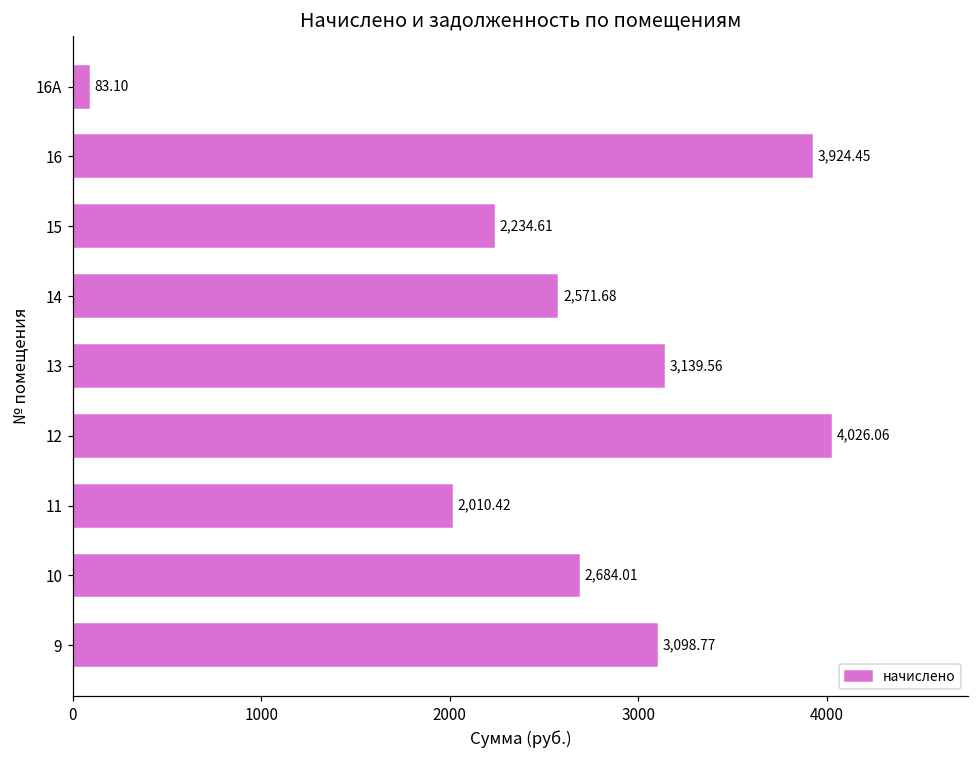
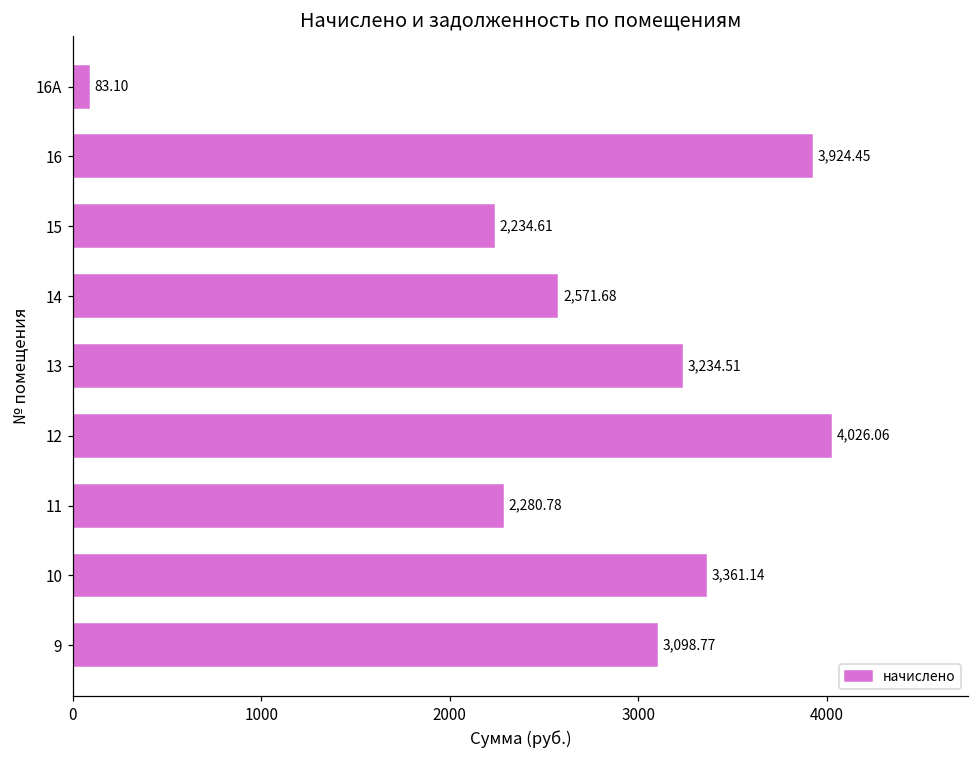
13: 3,139.56 -> 3,234.51
11: 2,010.42 -> 2,280.78
10: 2,684.01 -> 3,361.14
